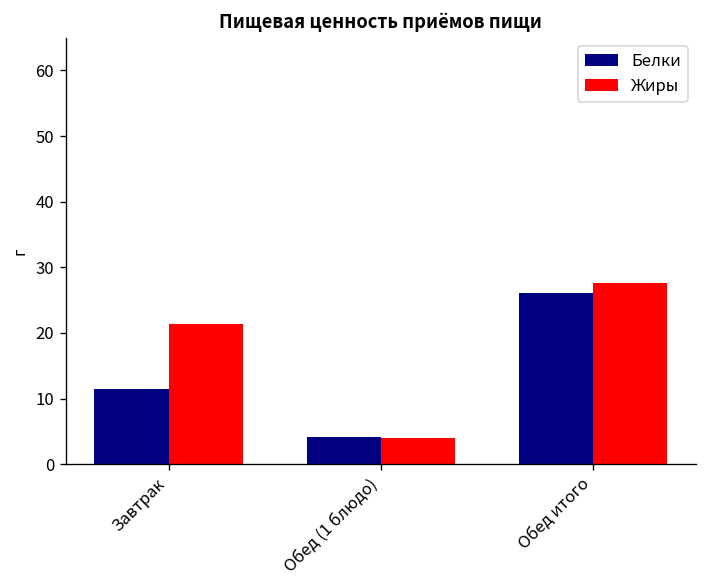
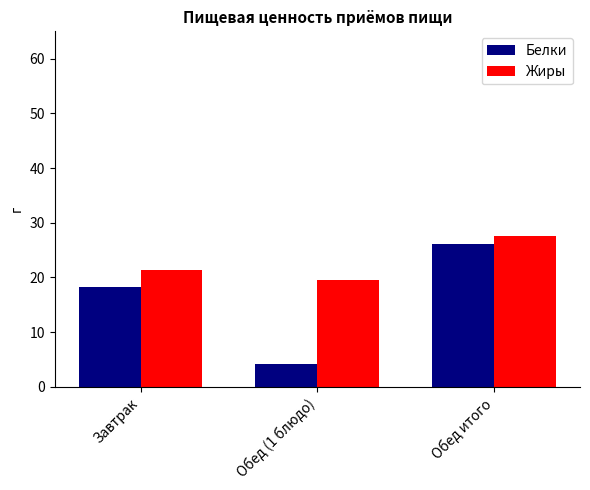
Белки, Завтрак: 12 -> 18
Жиры, Обед (1 блюдо): 4 -> 20
